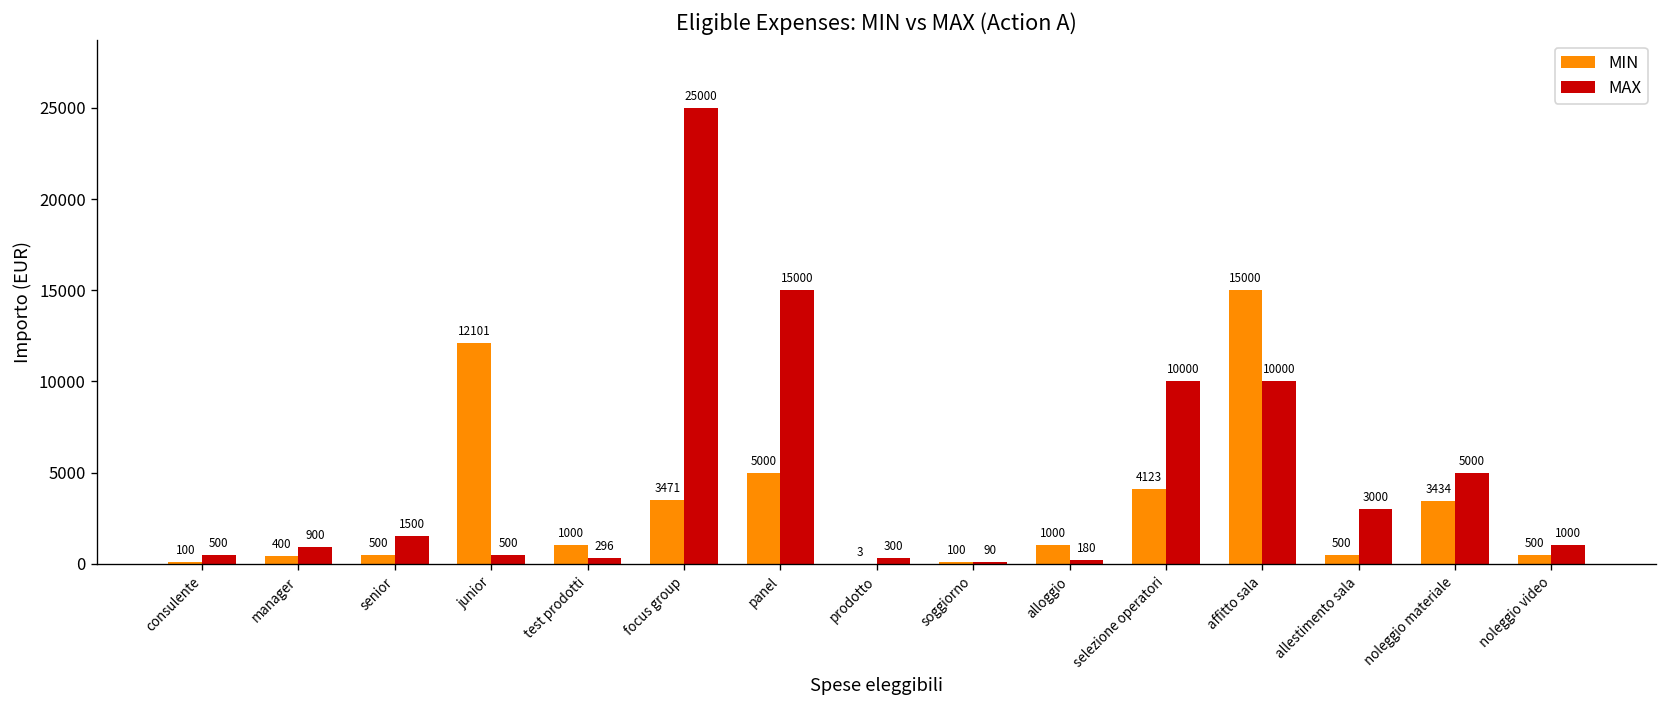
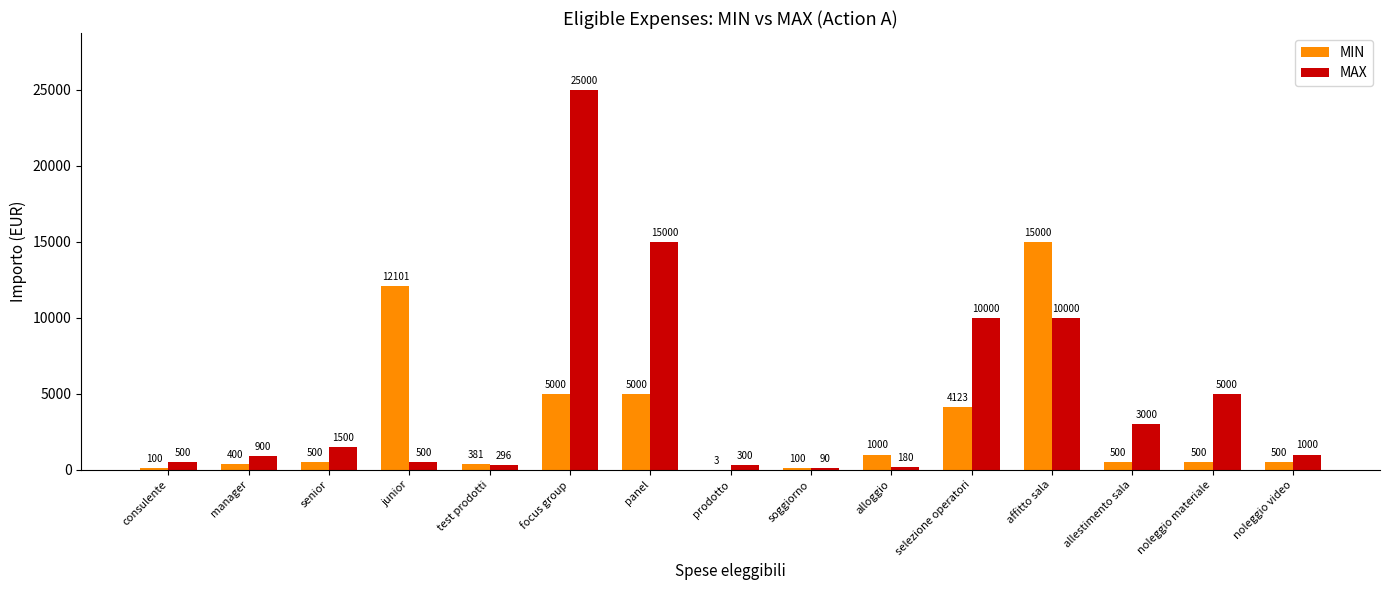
MIN, test prodotti: 1000 -> 381
MIN, focus group: 3471 -> 5000
MIN, noleggio materiale: 3434 -> 500
